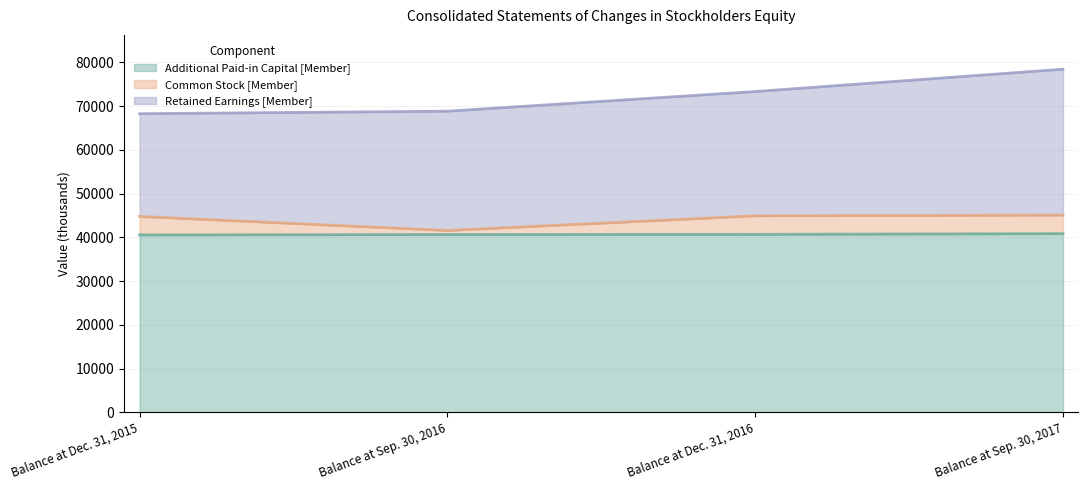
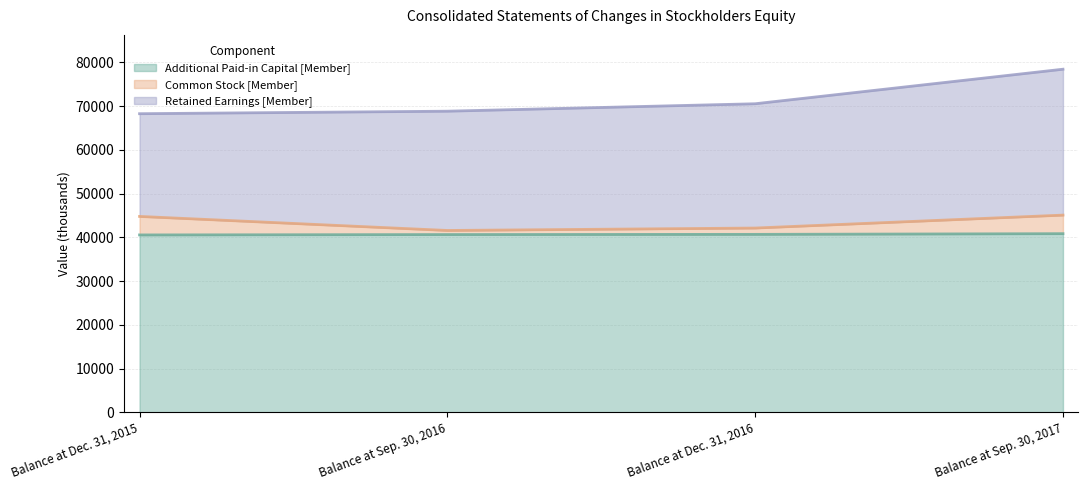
Common Stock [Member], Balance at Dec. 31, 2016: 4000 -> 1000
